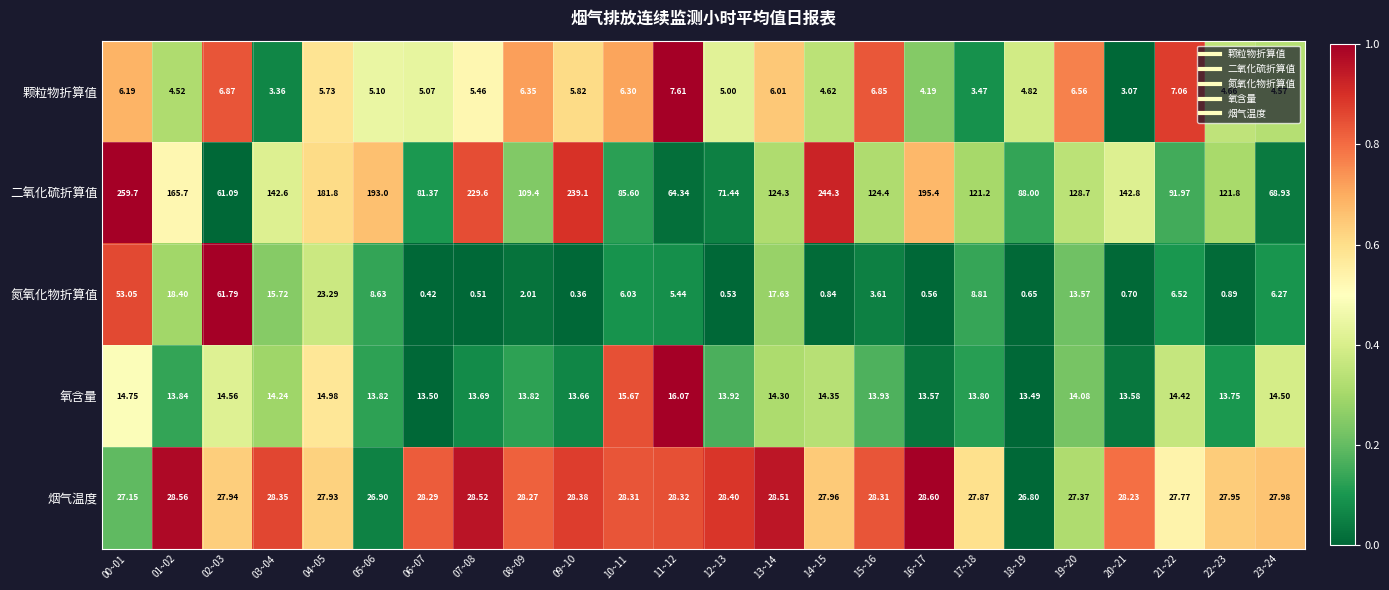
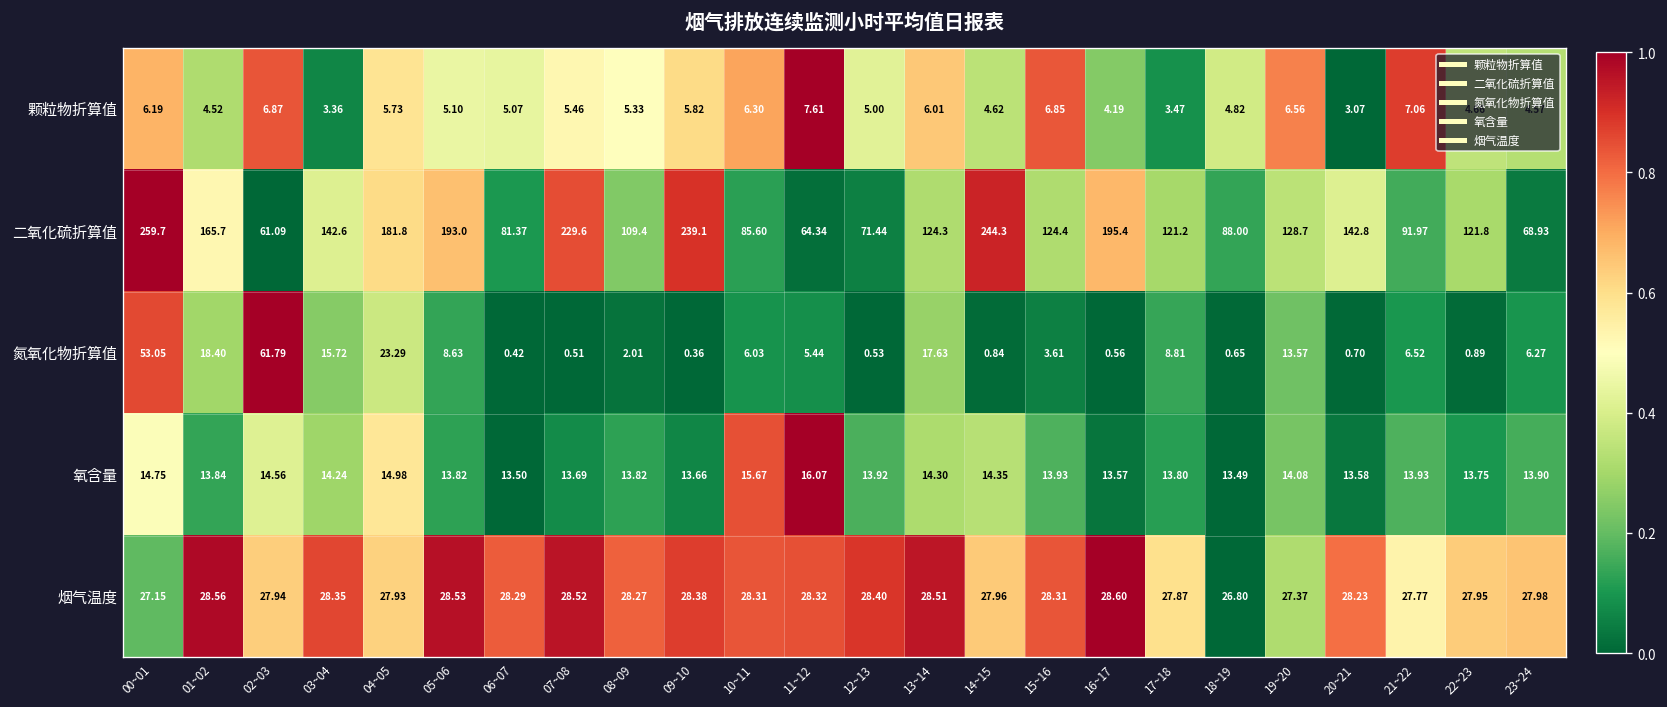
颗粒物折算值, 08~09: 6.35 -> 5.33
氧含量, 21~22: 14.42 -> 13.93
氧含量, 23~24: 14.50 -> 13.90
烟气温度, 05~06: 26.90 -> 28.53
